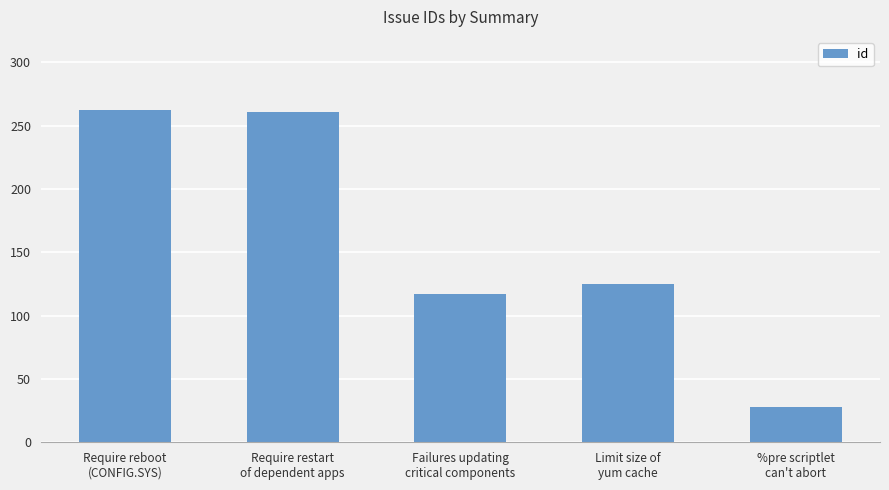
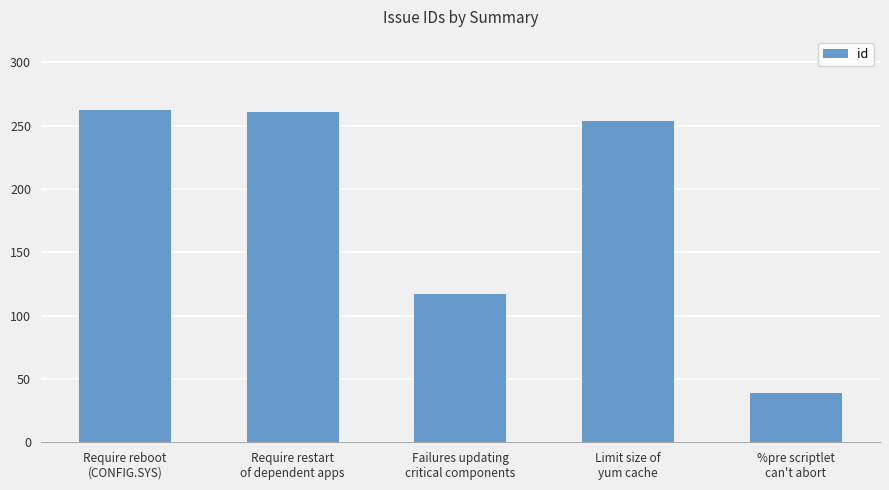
Limit size of yum cache: 125 -> 254
%pre scriptlet can't abort: 28 -> 39
